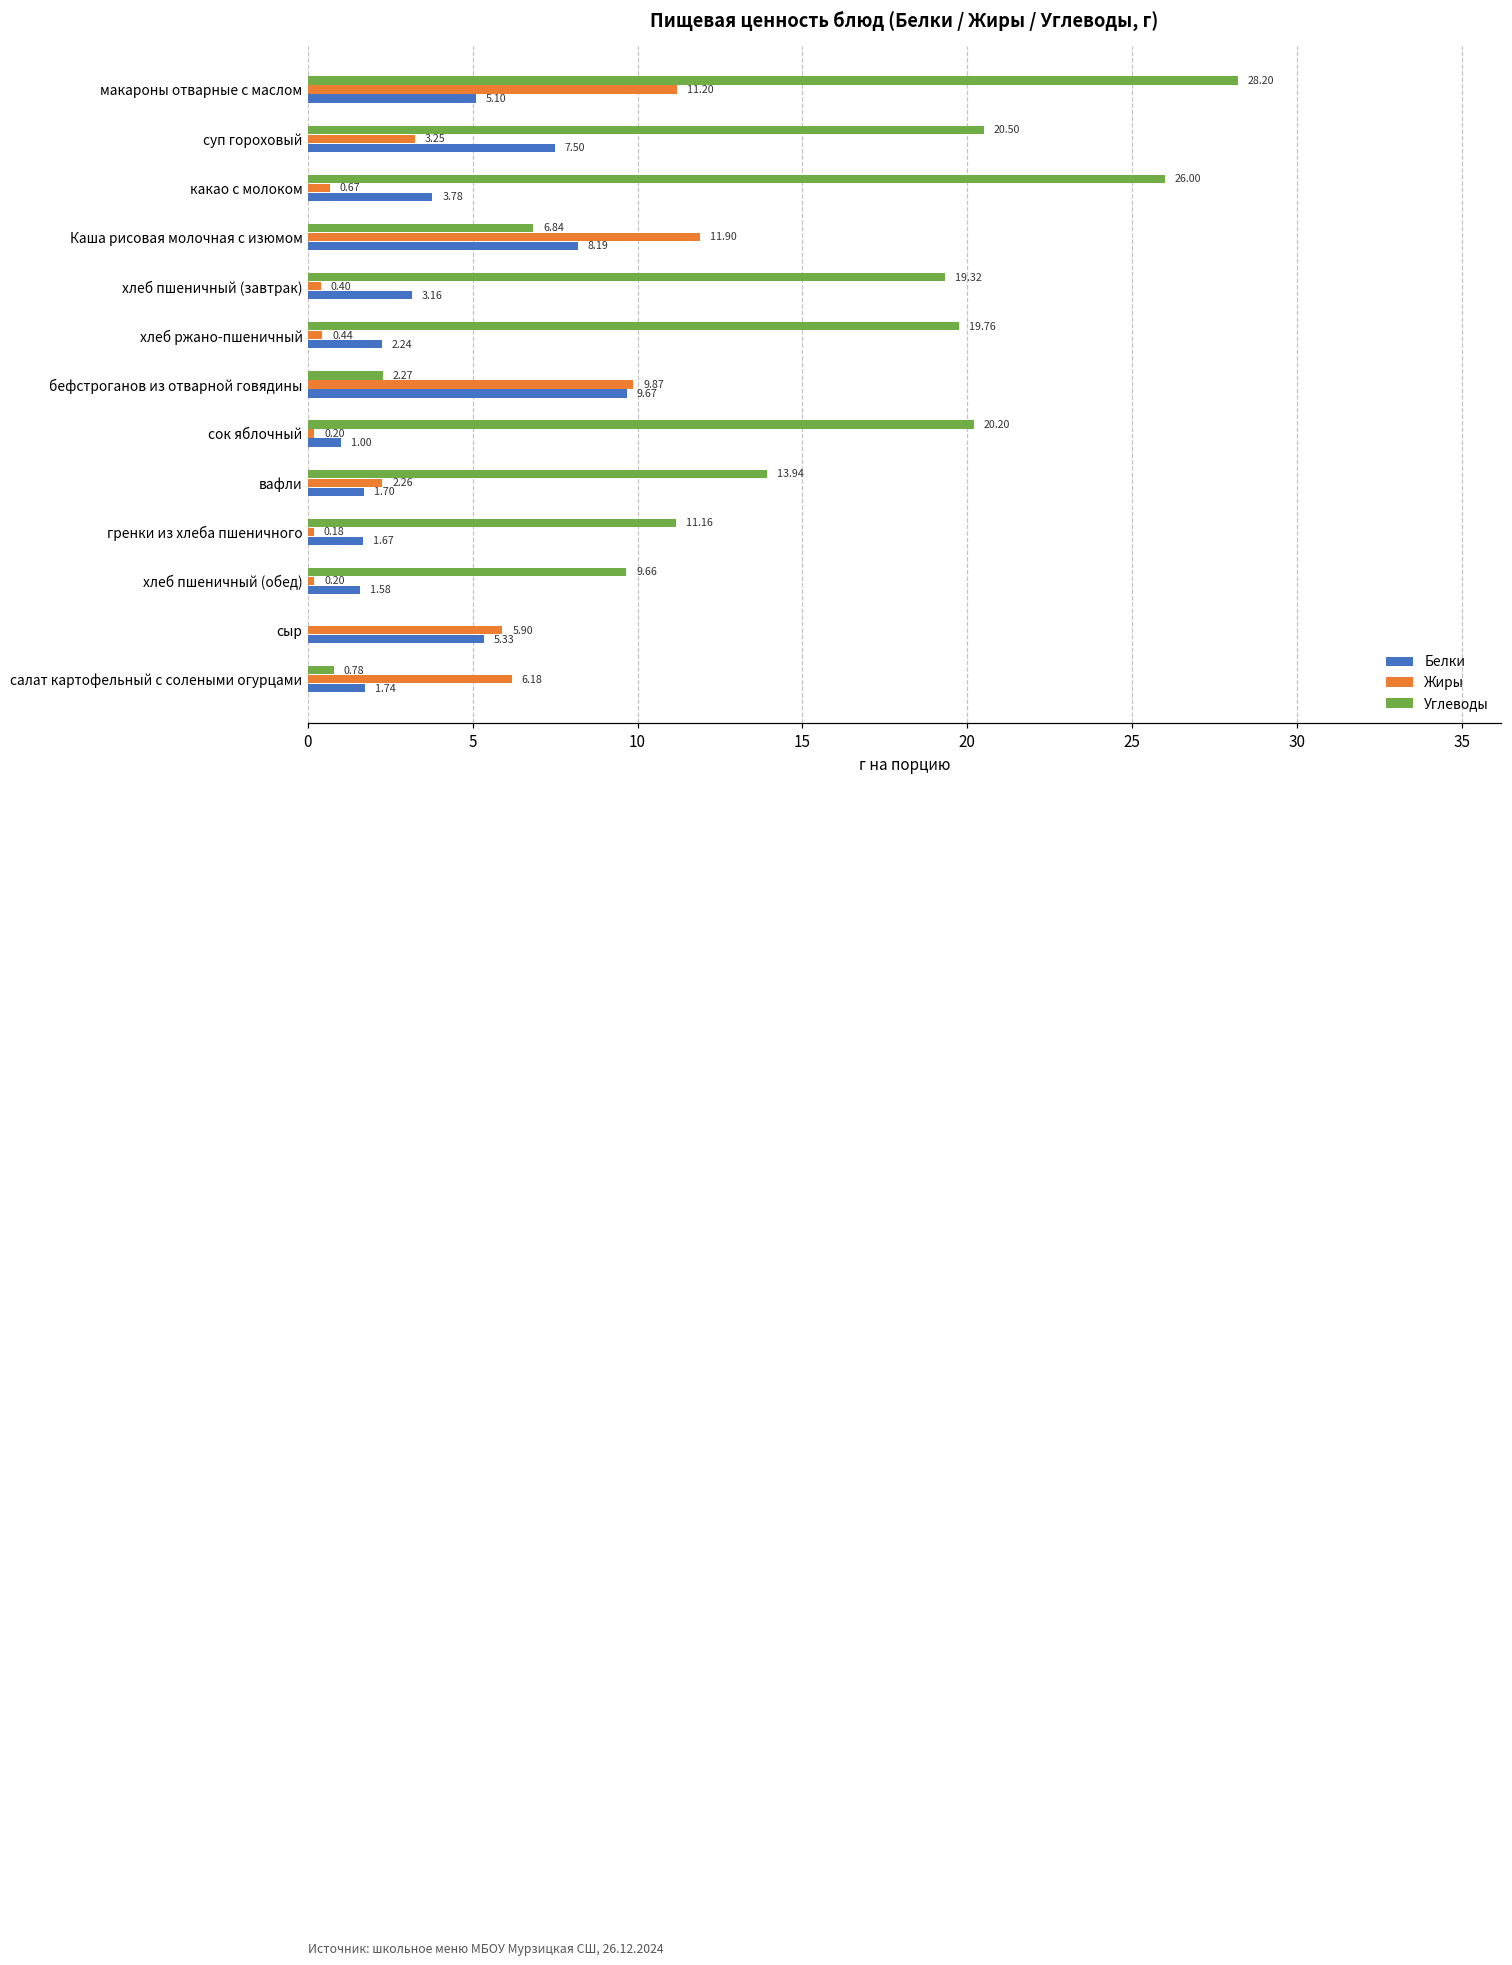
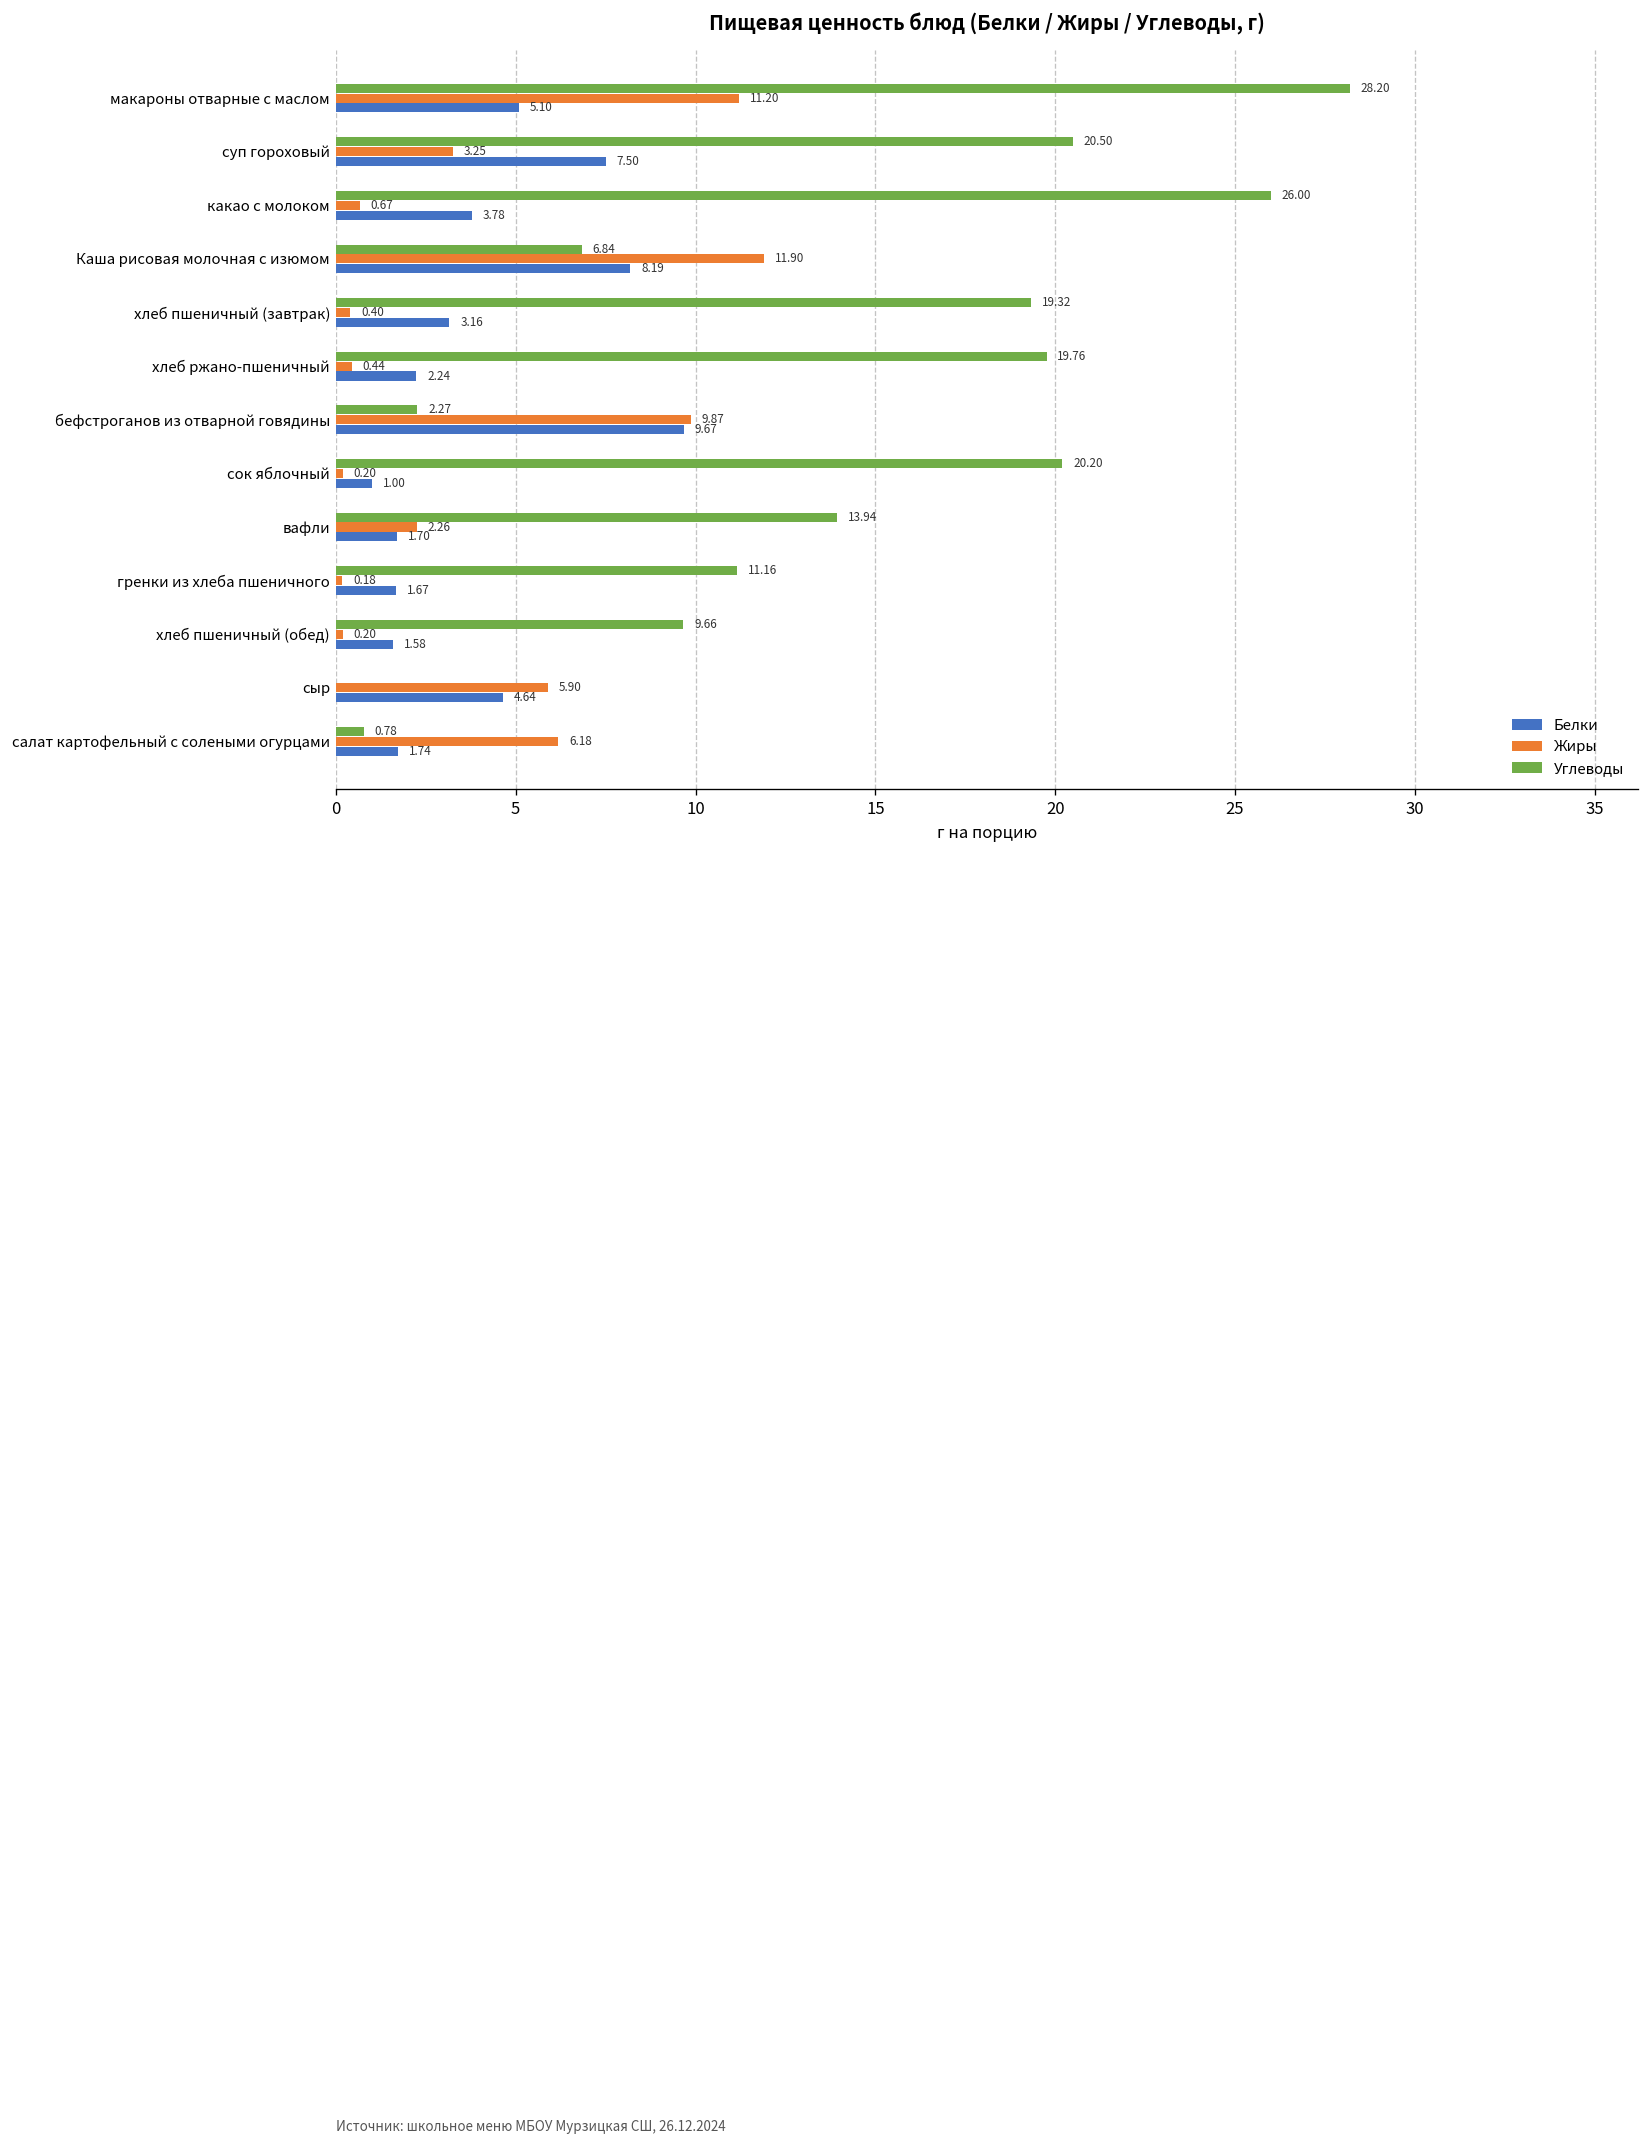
Белки, сыр: 5.33 -> 4.64
